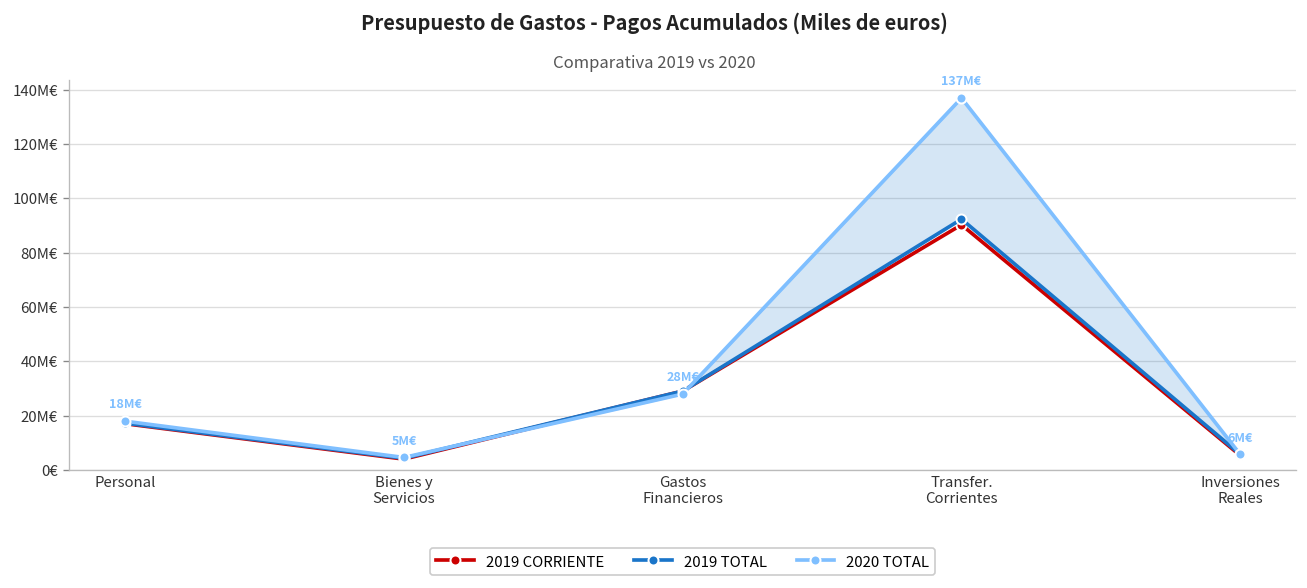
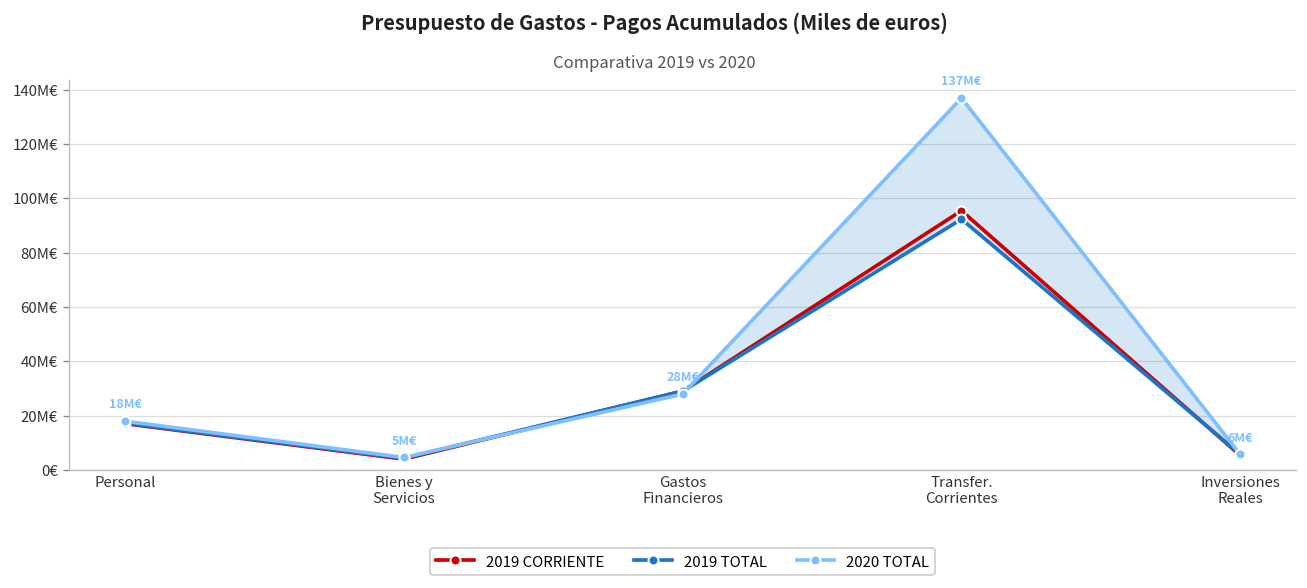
2019 CORRIENTE, Transfer. Corrientes: 90M€ -> 95M€
